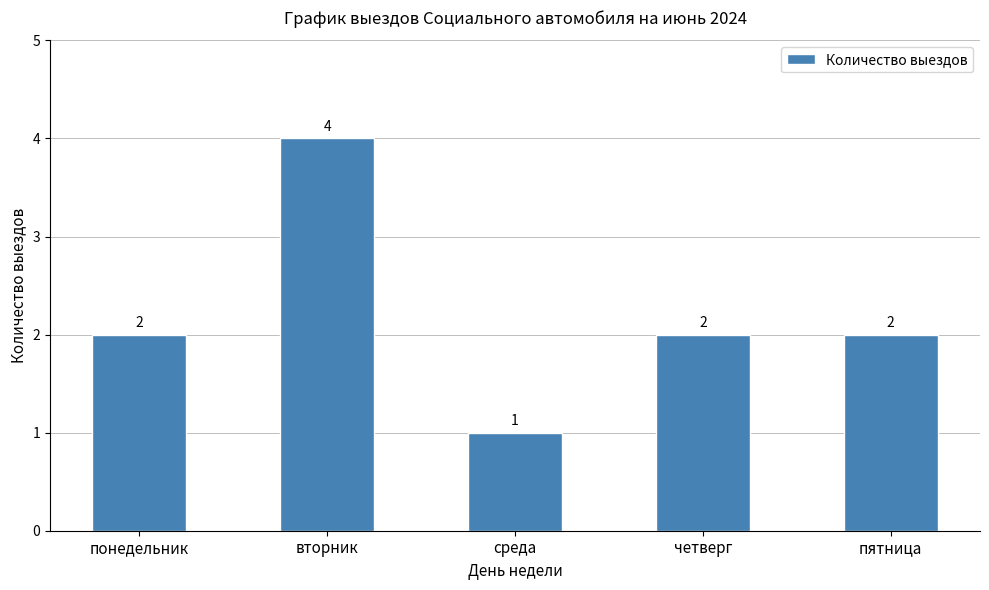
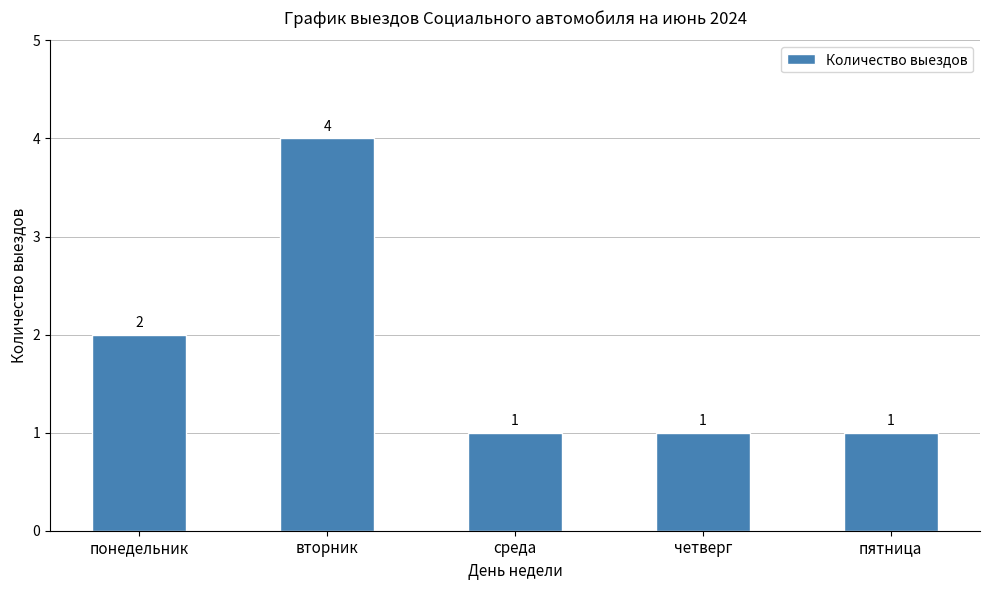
четверг: 2 -> 1
пятница: 2 -> 1
